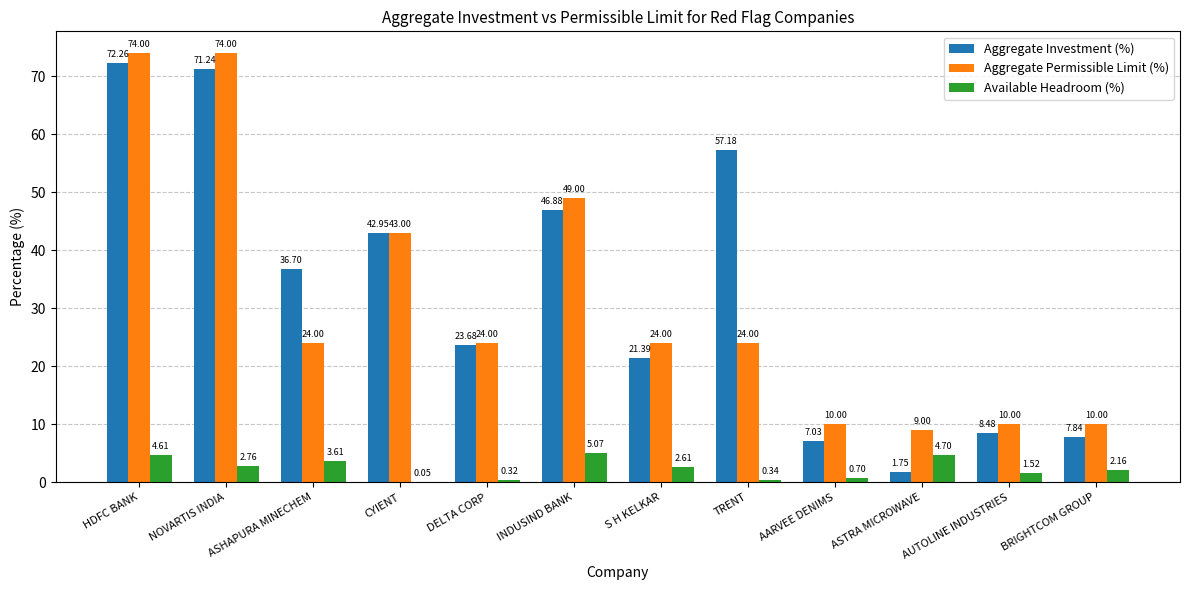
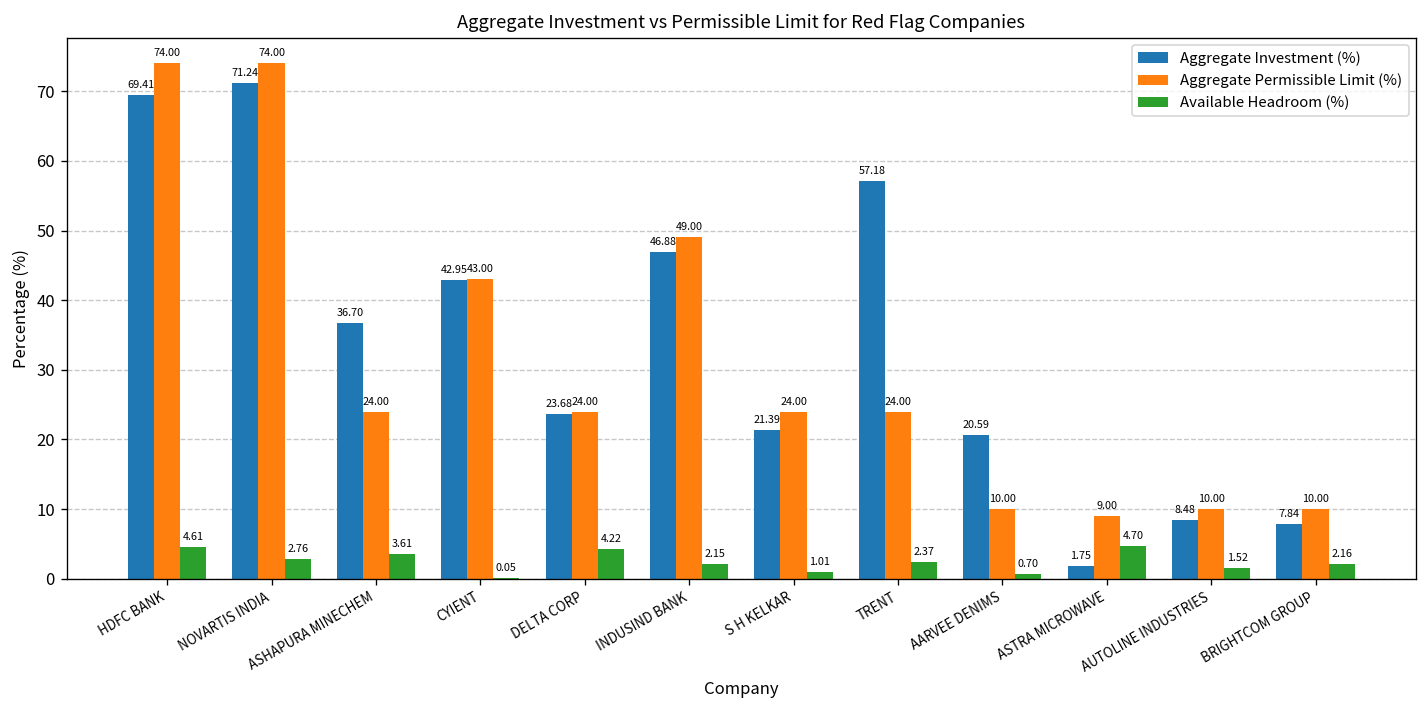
Aggregate Investment (%), HDFC BANK: 72.26 -> 69.41
Available Headroom (%), DELTA CORP: 0.32 -> 4.22
Available Headroom (%), INDUSIND BANK: 5.07 -> 2.15
Available Headroom (%), S H KELKAR: 2.61 -> 1.01
Available Headroom (%), TRENT: 0.34 -> 2.37
Aggregate Investment (%), AARVEE DENIMS: 7.03 -> 20.59
